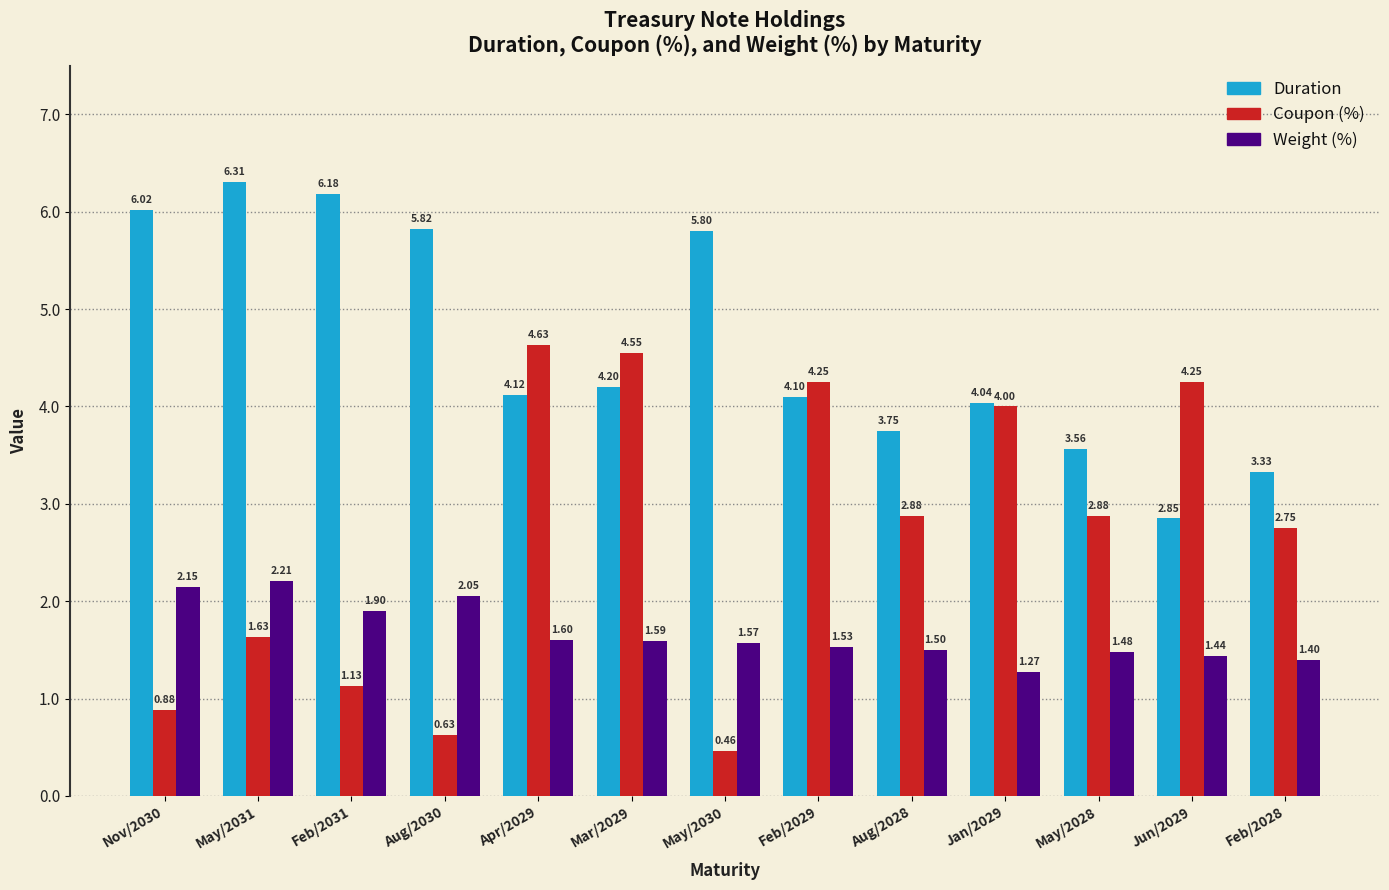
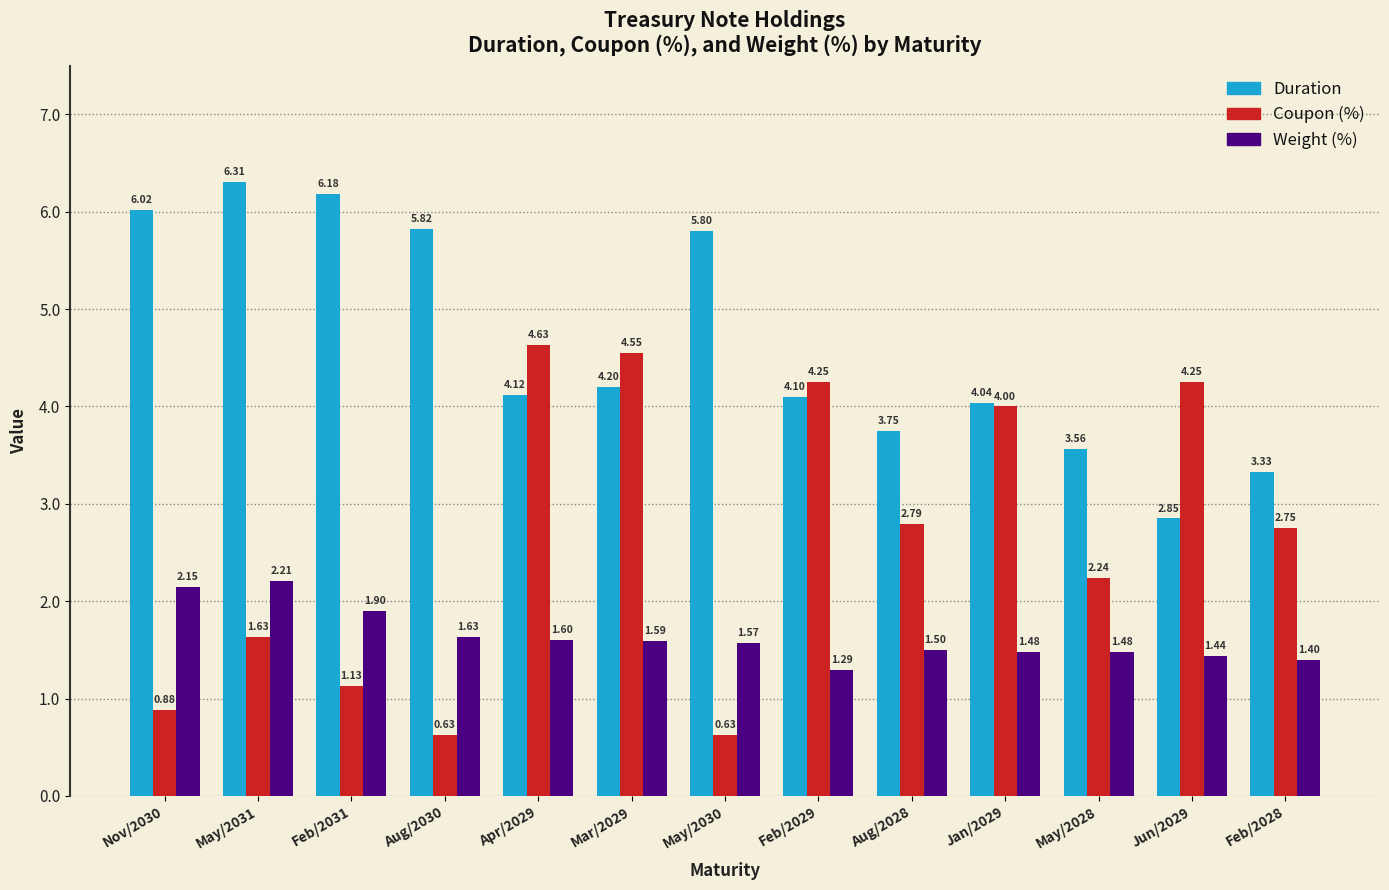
Weight (%), Aug/2030: 2.05 -> 1.63
Coupon (%), May/2030: 0.46 -> 0.63
Weight (%), Feb/2029: 1.53 -> 1.29
Coupon (%), Aug/2028: 2.88 -> 2.79
Weight (%), Jan/2029: 1.27 -> 1.48
Coupon (%), May/2028: 2.88 -> 2.24
